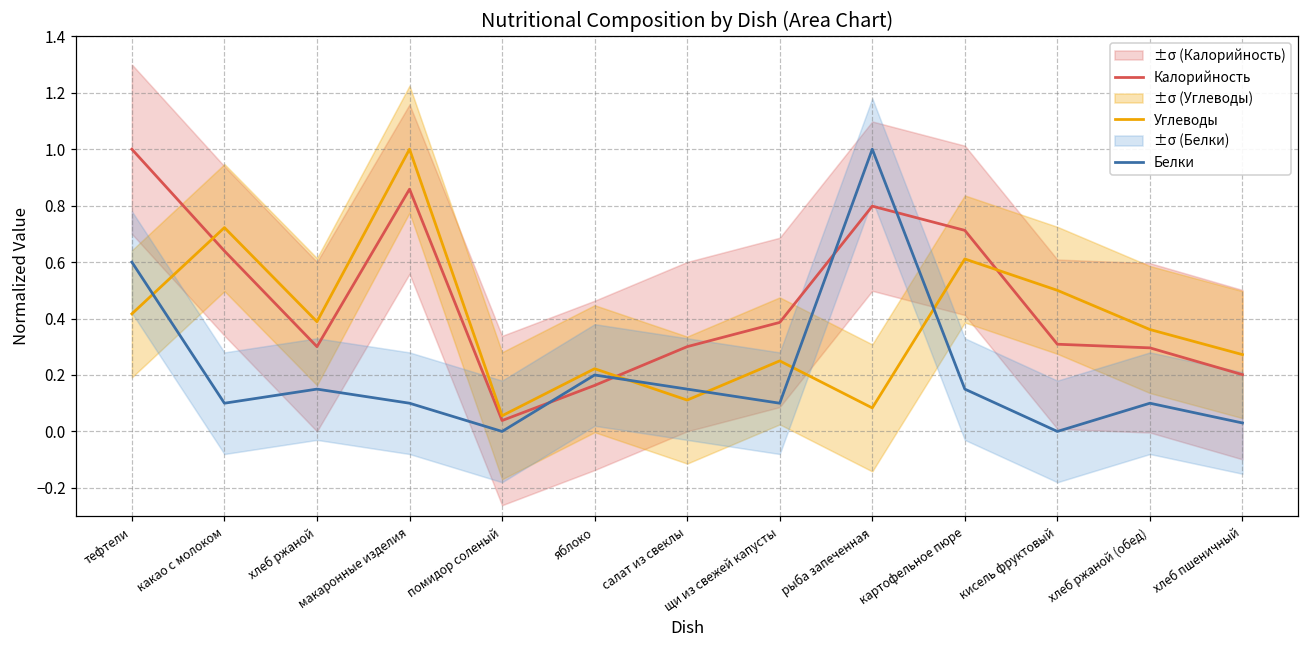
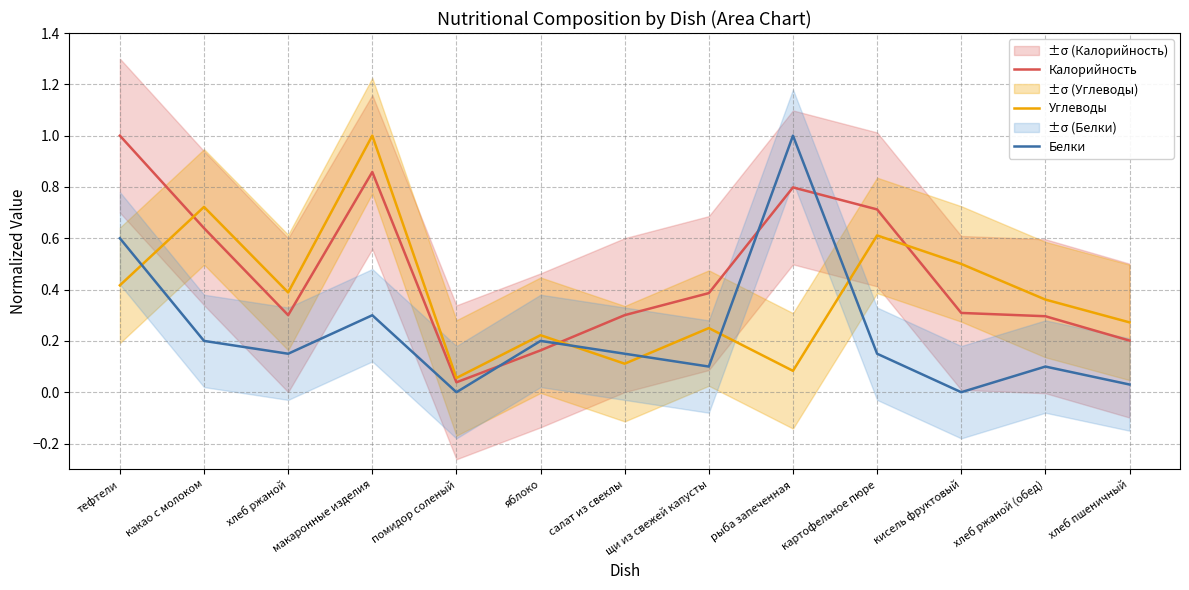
Белки, какао с молоком: 0.10 -> 0.20
Белки, макаронные изделия: 0.10 -> 0.30
